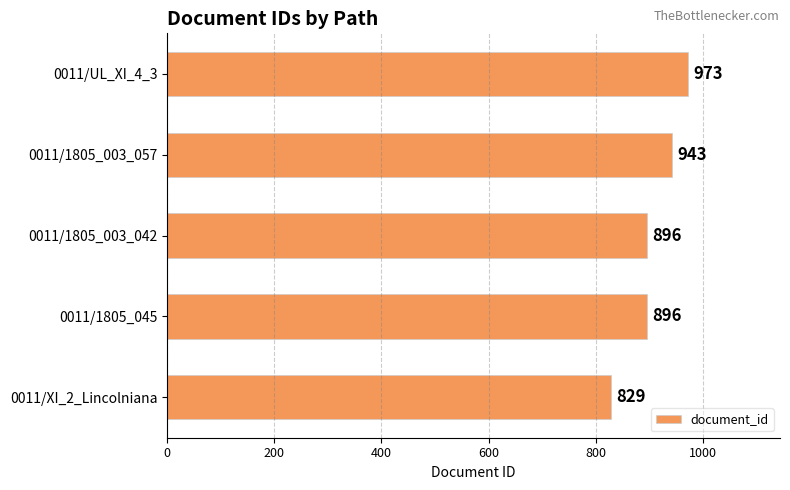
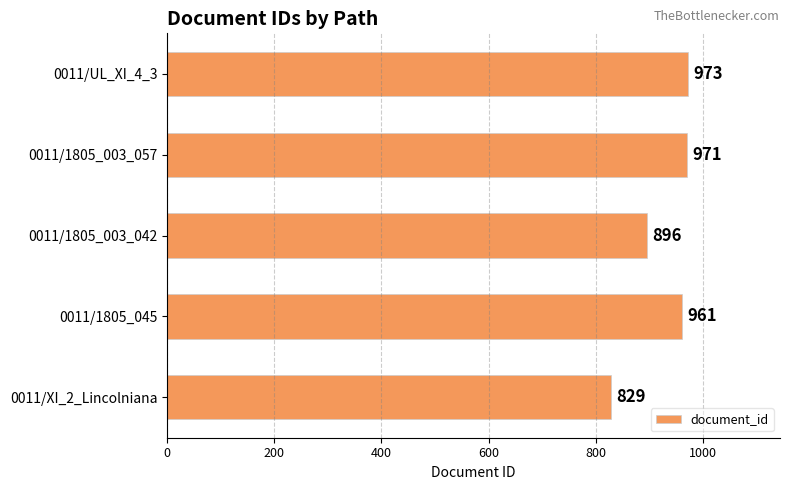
0011/1805_003_057: 943 -> 971
0011/1805_045: 896 -> 961
